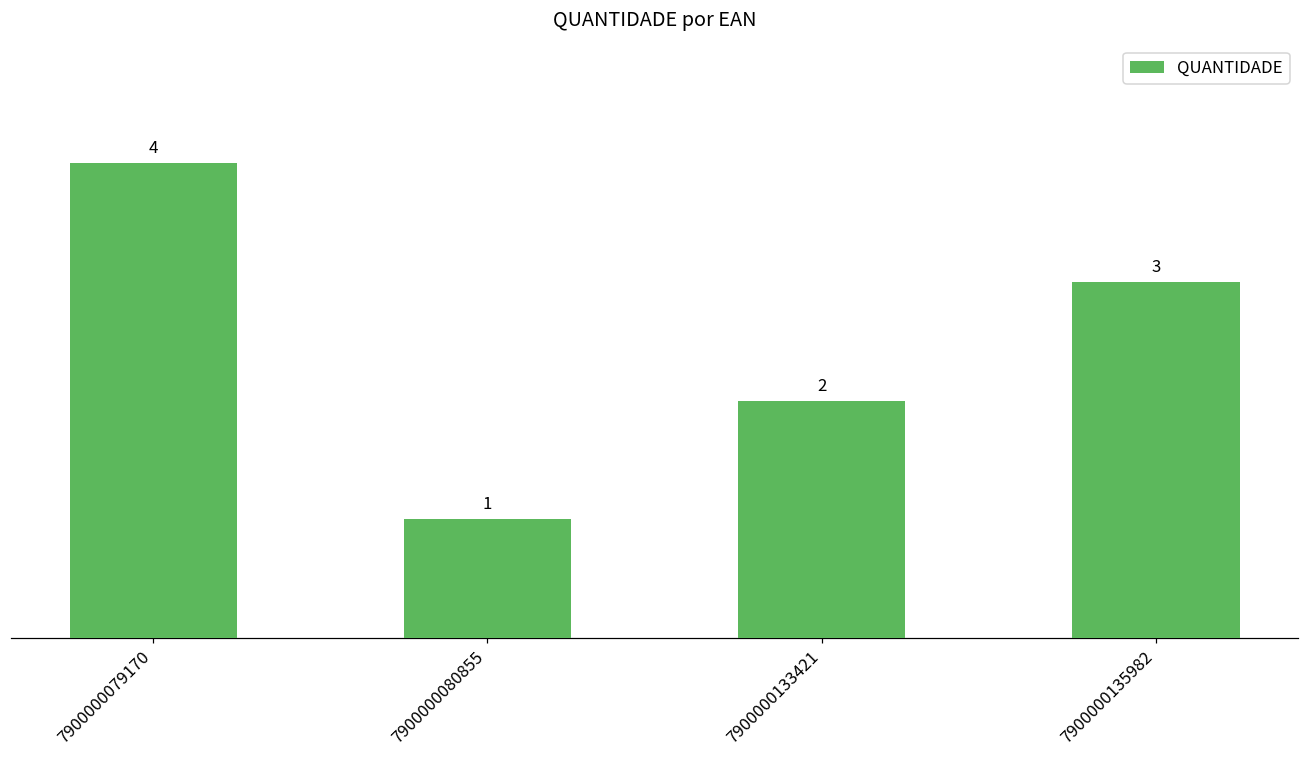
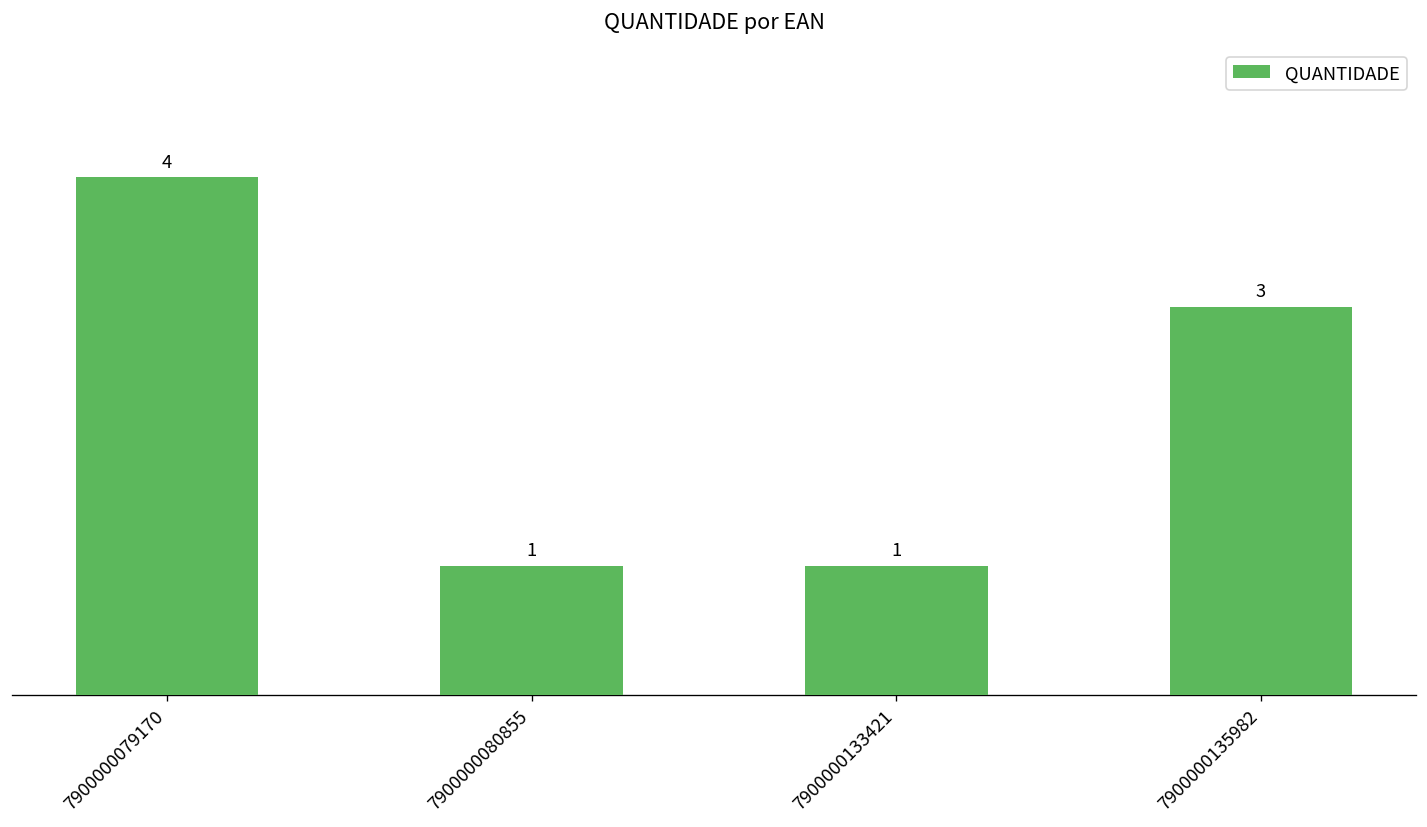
7900000133421: 2 -> 1
